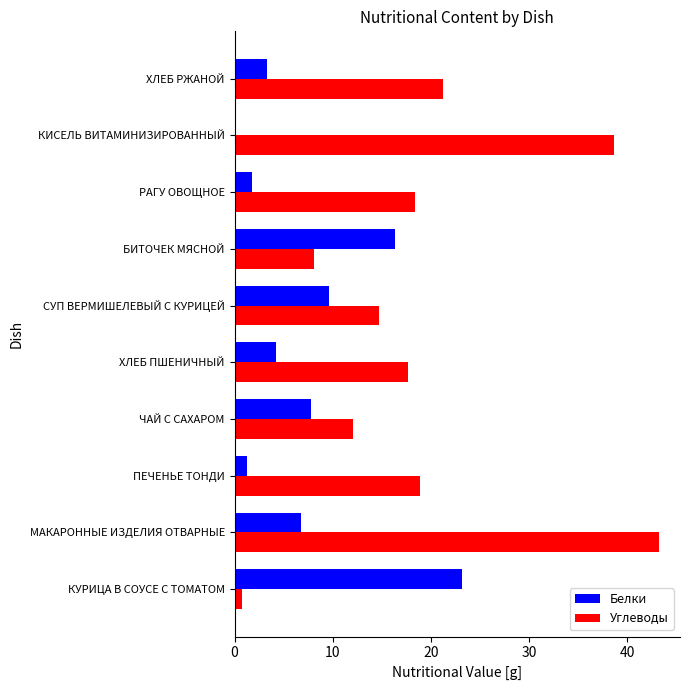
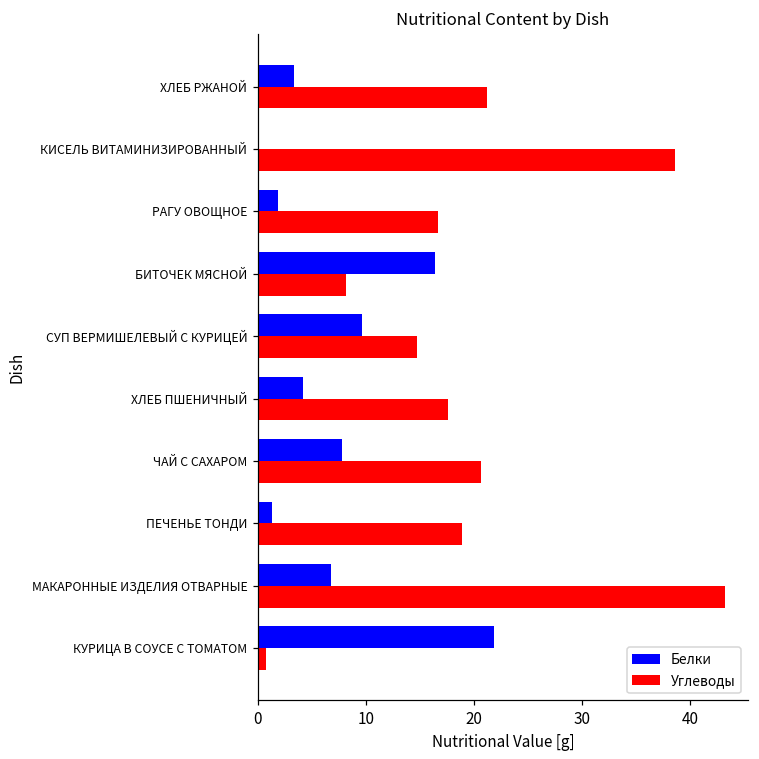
Углеводы, РАГУ ОВОЩНОЕ: 18 -> 17
Углеводы, ЧАЙ С САХАРОМ: 12 -> 21
Белки, КУРИЦА В СОУСЕ С ТОМАТОМ: 23 -> 22
